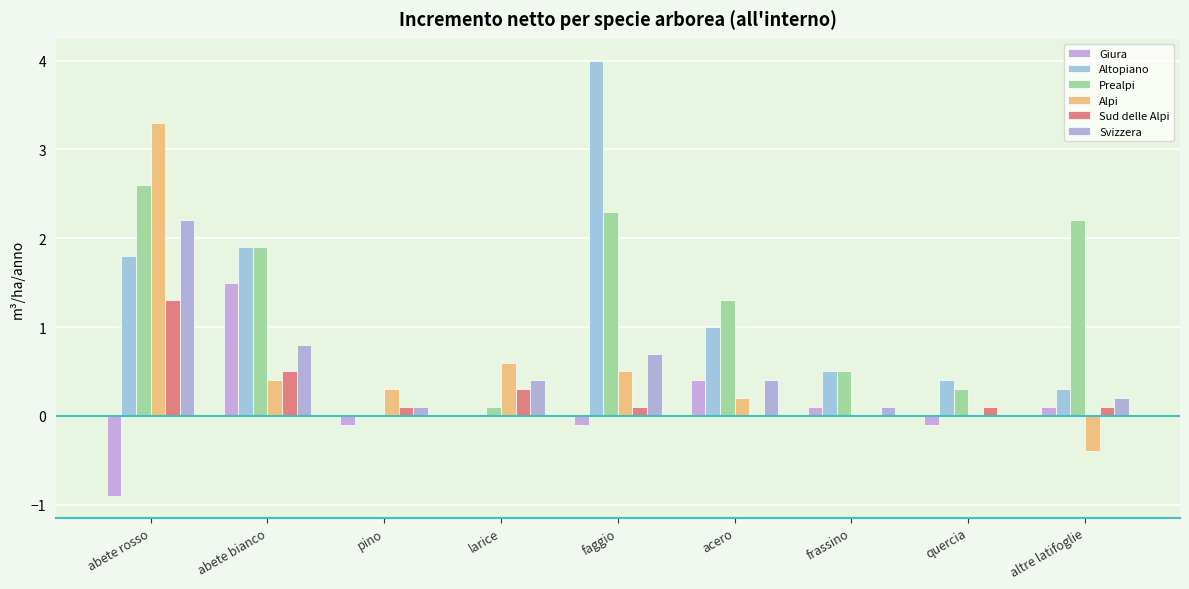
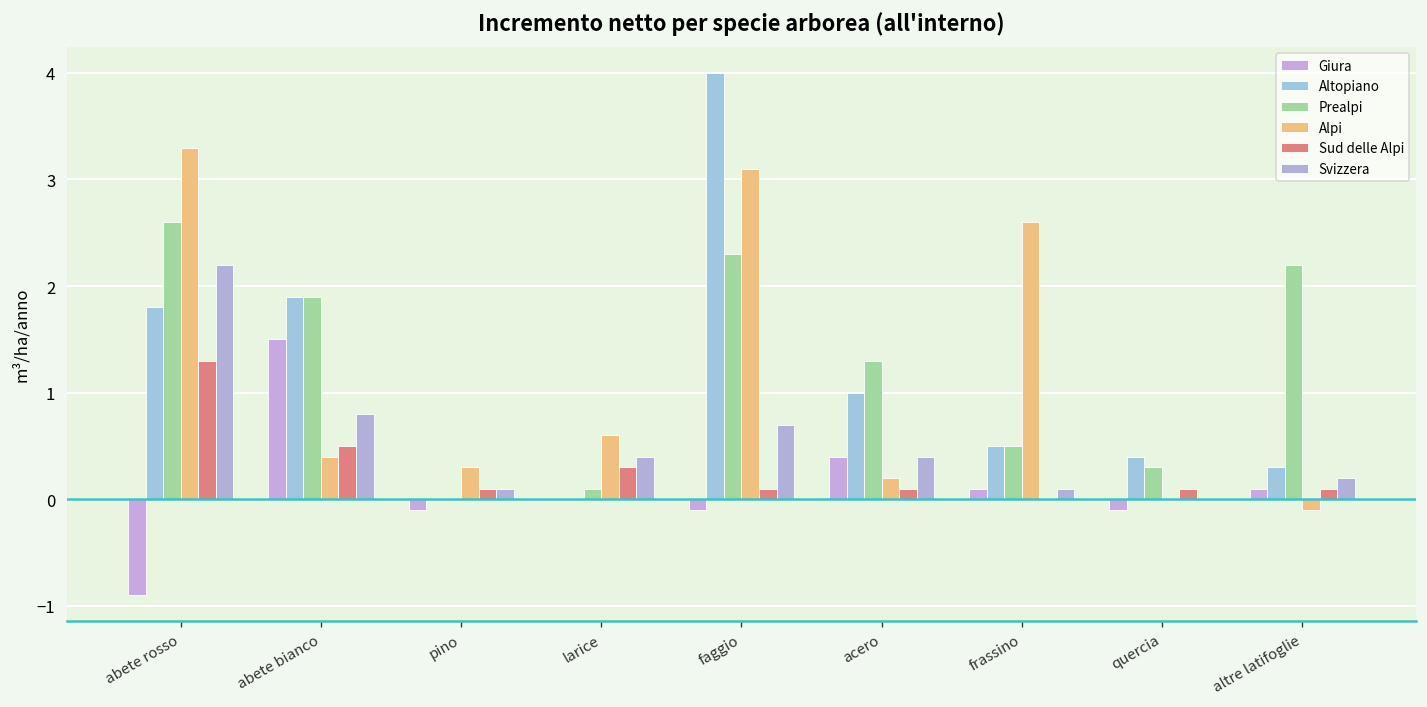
Alpi, faggio: 0.5 -> 3.1
Sud delle Alpi, acero: 0.0 -> 0.1
Alpi, frassino: 0.0 -> 2.6
Alpi, altre latifoglie: -0.4 -> -0.1
